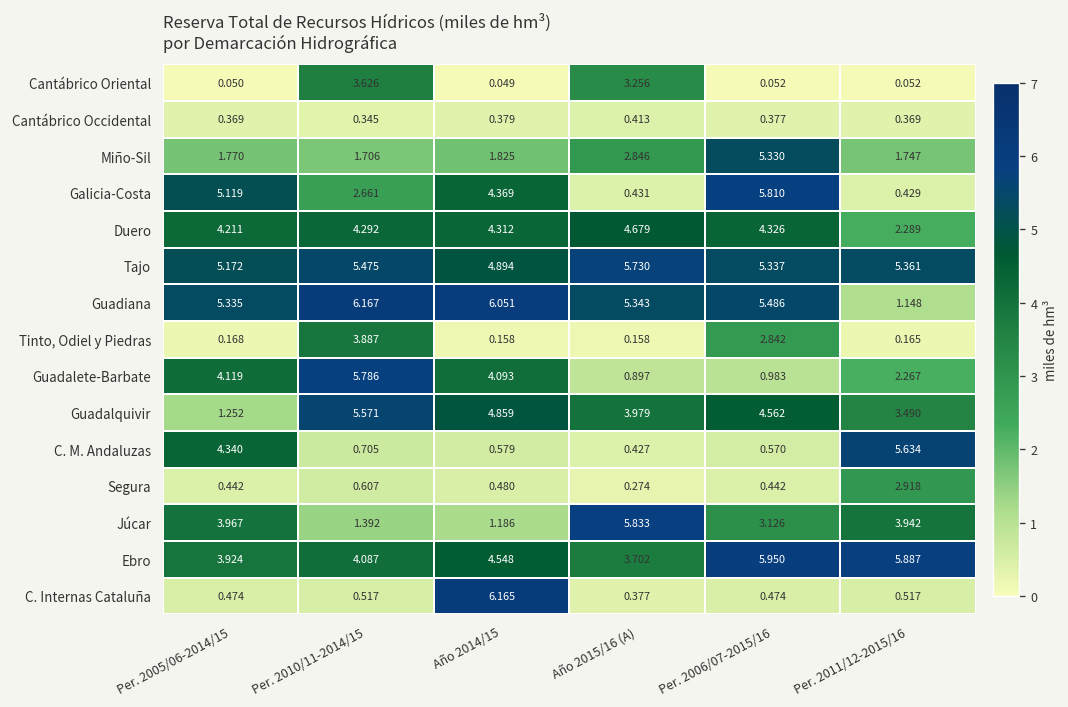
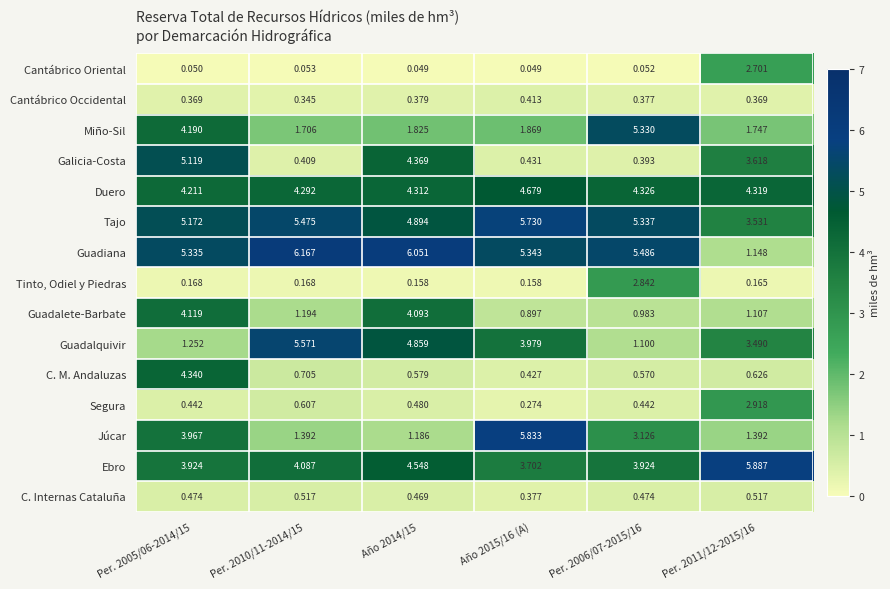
Cantábrico Oriental, Per. 2010/11-2014/15: 3.626 -> 0.053
Cantábrico Oriental, Año 2015/16 (A): 3.256 -> 0.049
Cantábrico Oriental, Per. 2011/12-2015/16: 0.052 -> 2.701
Miño-Sil, Per. 2005/06-2014/15: 1.770 -> 4.190
Miño-Sil, Año 2015/16 (A): 2.846 -> 1.869
Galicia-Costa, Per. 2010/11-2014/15: 2.661 -> 0.409
Galicia-Costa, Per. 2006/07-2015/16: 5.810 -> 0.393
Galicia-Costa, Per. 2011/12-2015/16: 0.429 -> 3.618
Duero, Per. 2011/12-2015/16: 2.289 -> 4.319
Tajo, Per. 2011/12-2015/16: 5.361 -> 3.531
Tinto, Odiel y Piedras, Per. 2010/11-2014/15: 3.887 -> 0.168
Guadalete-Barbate, Per. 2010/11-2014/15: 5.786 -> 1.194
Guadalete-Barbate, Per. 2011/12-2015/16: 2.267 -> 1.107
Guadalquivir, Per. 2006/07-2015/16: 4.562 -> 1.100
C. M. Andaluzas, Per. 2011/12-2015/16: 5.634 -> 0.626
Júcar, Per. 2011/12-2015/16: 3.942 -> 1.392
Ebro, Per. 2006/07-2015/16: 5.950 -> 3.924
C. Internas Cataluña, Año 2014/15: 6.165 -> 0.469
